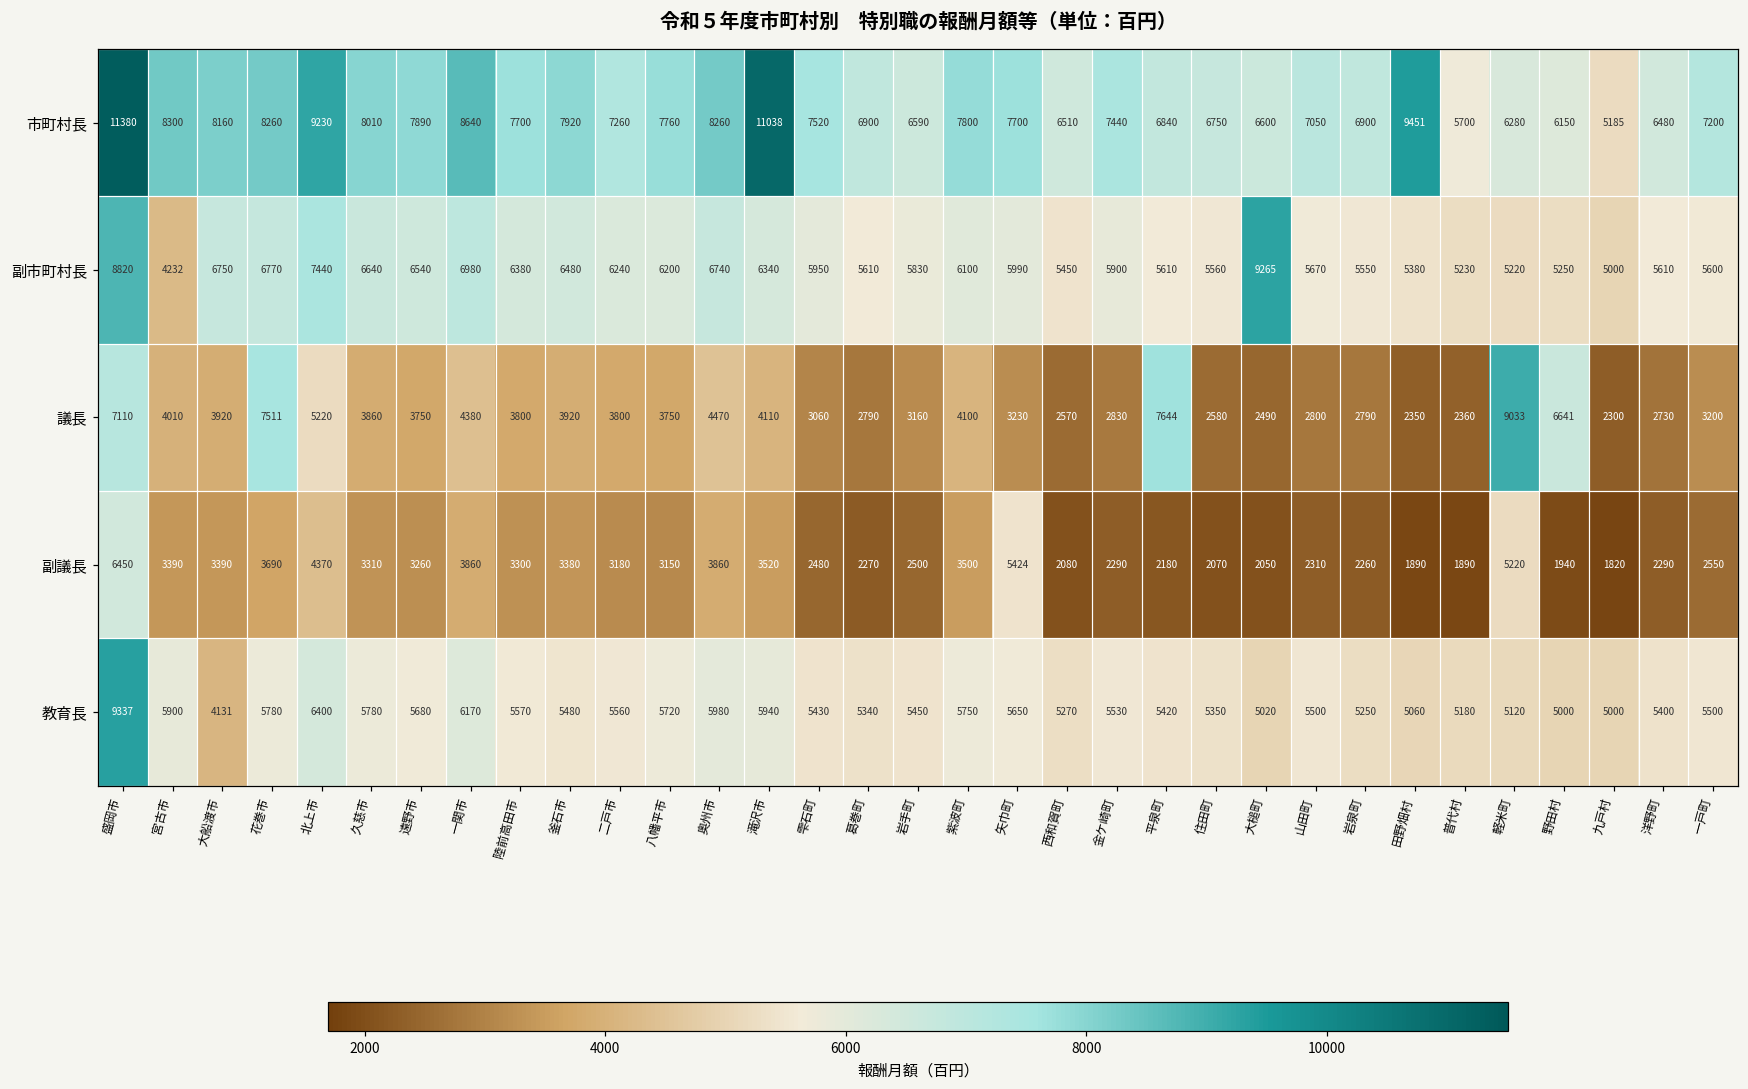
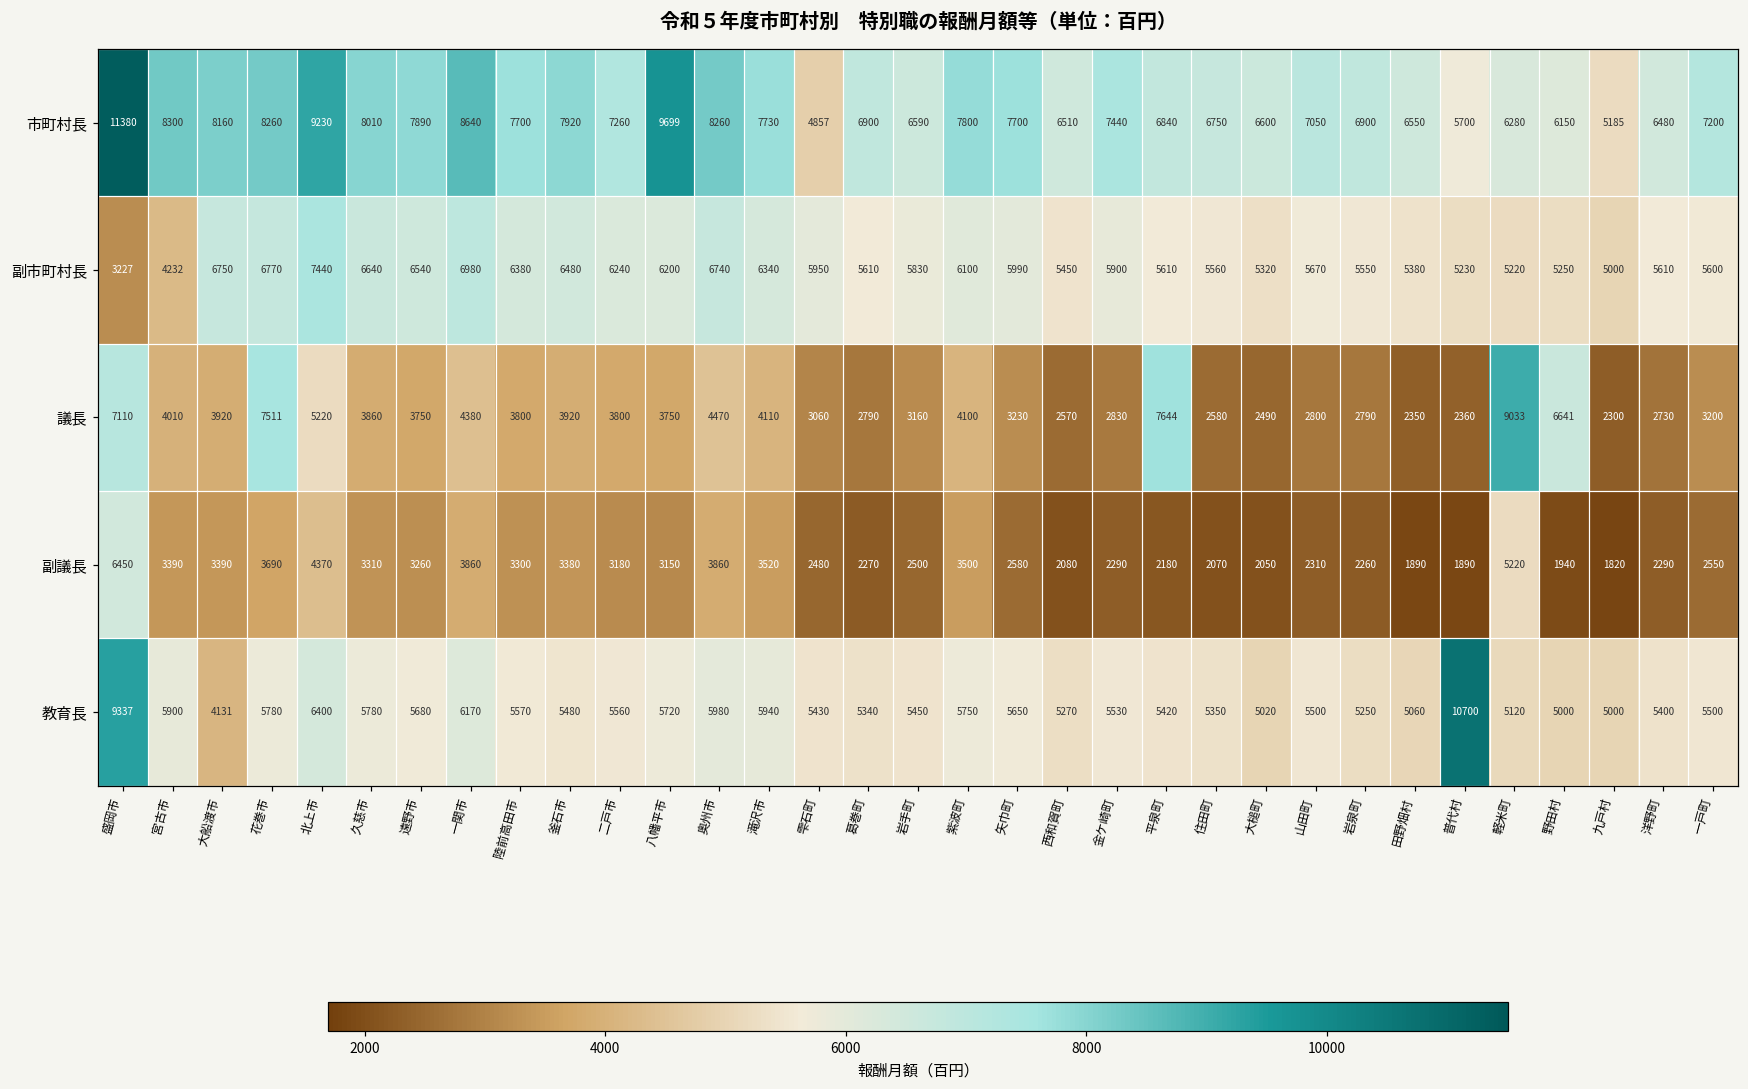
市町村長, 八幡平市: 7760 -> 9699
市町村長, 滝沢市: 11038 -> 7730
市町村長, 雫石町: 7520 -> 4857
市町村長, 田野畑村: 9451 -> 6550
副市町村長, 盛岡市: 8820 -> 3227
副市町村長, 大槌町: 9265 -> 5320
副議長, 矢巾町: 5424 -> 2580
教育長, 普代村: 5180 -> 10700
